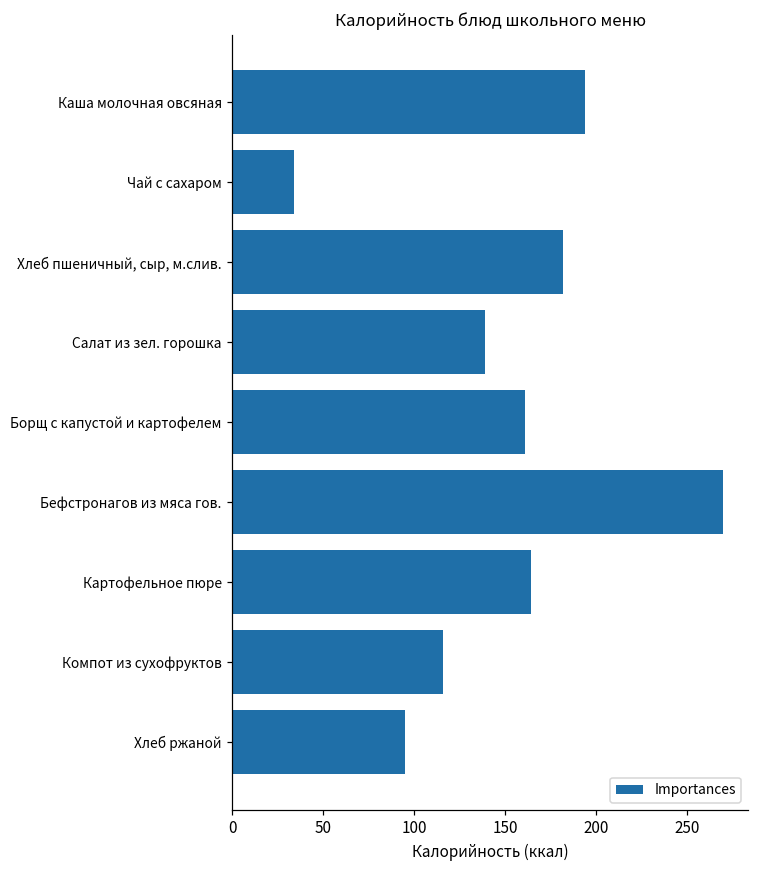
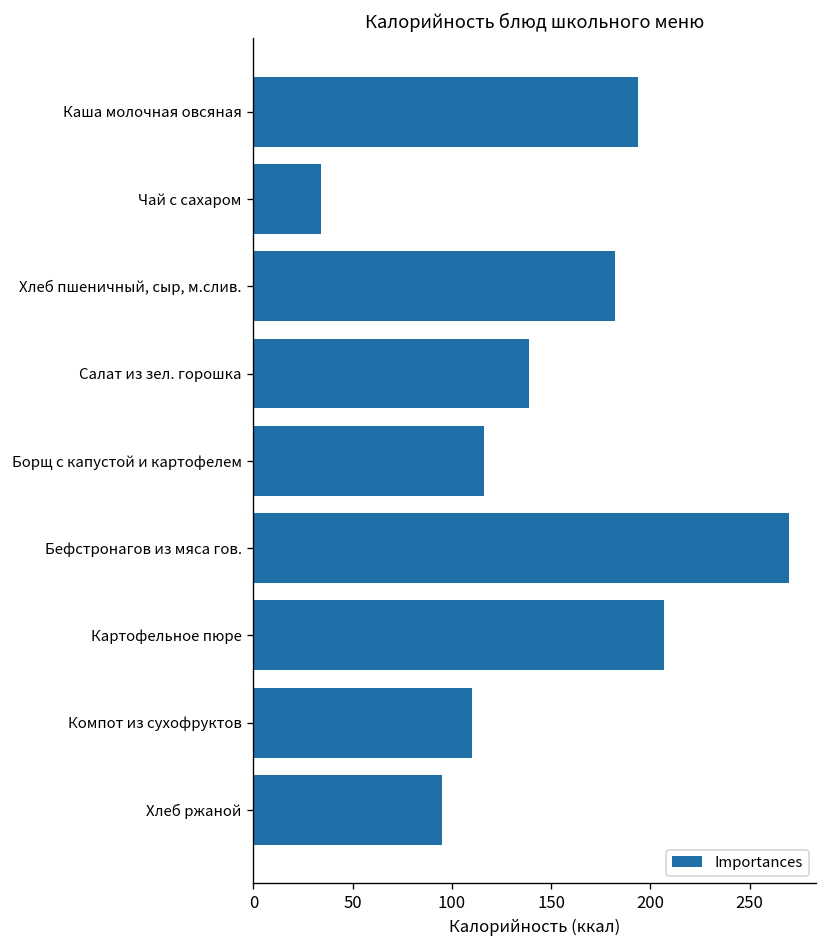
Борщ с капустой и картофелем: 161 -> 116
Картофельное пюре: 164 -> 207
Компот из сухофруктов: 116 -> 110
